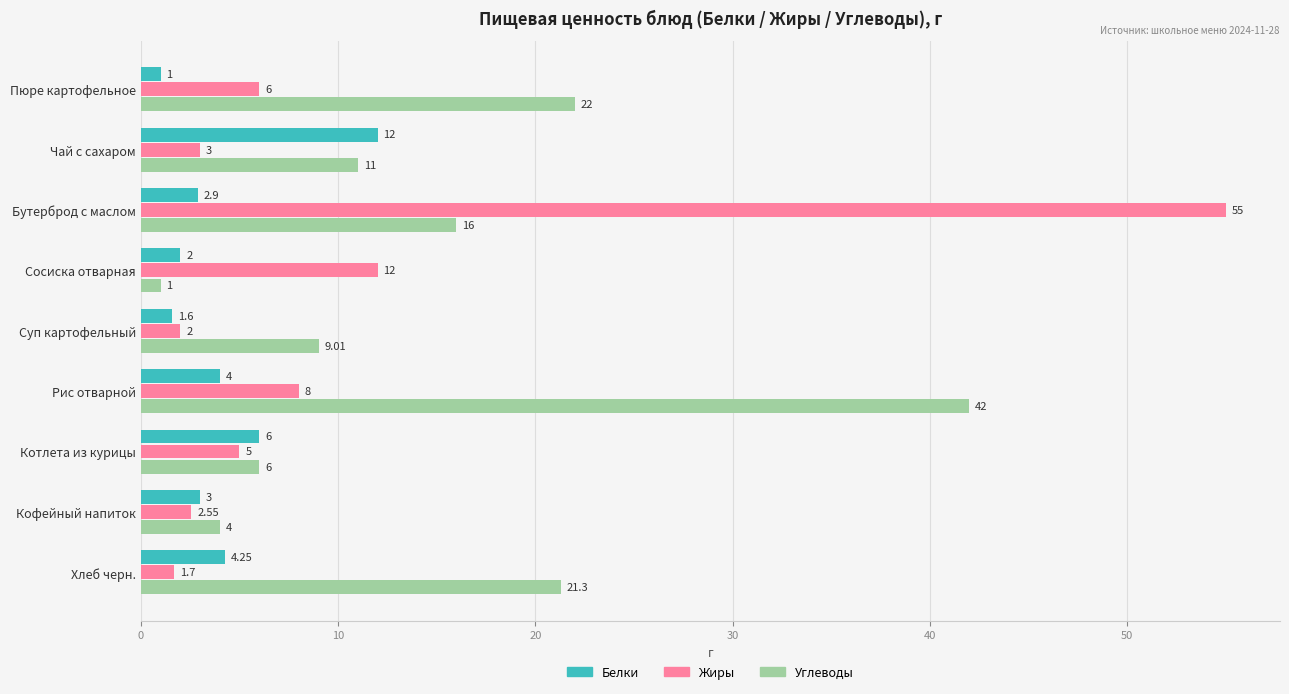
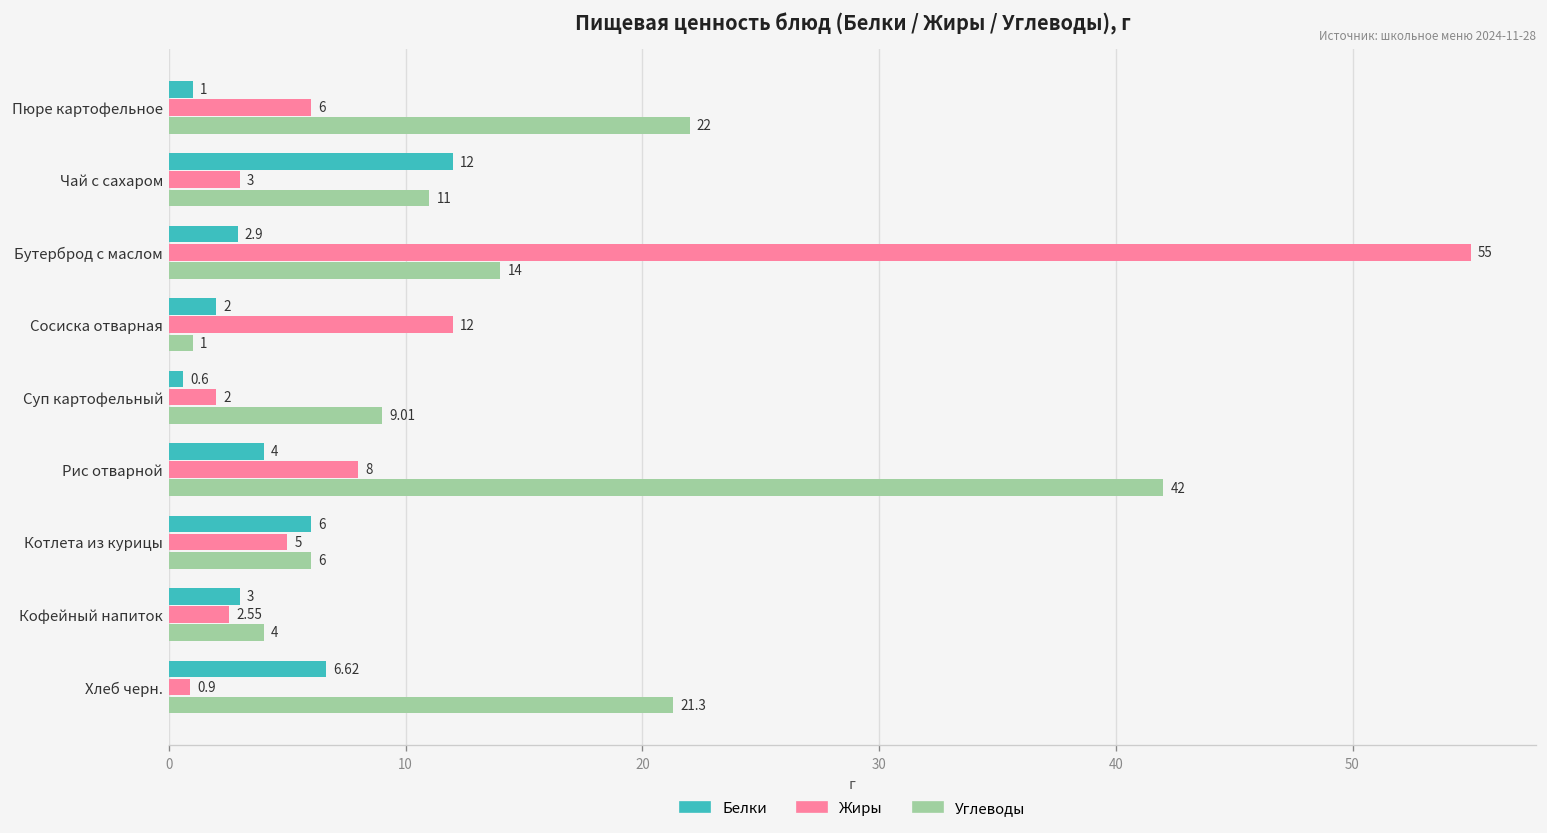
Углеводы, Бутерброд с маслом: 16 -> 14
Белки, Суп картофельный: 1.6 -> 0.6
Белки, Хлеб черн.: 4.25 -> 6.62
Жиры, Хлеб черн.: 1.7 -> 0.9
